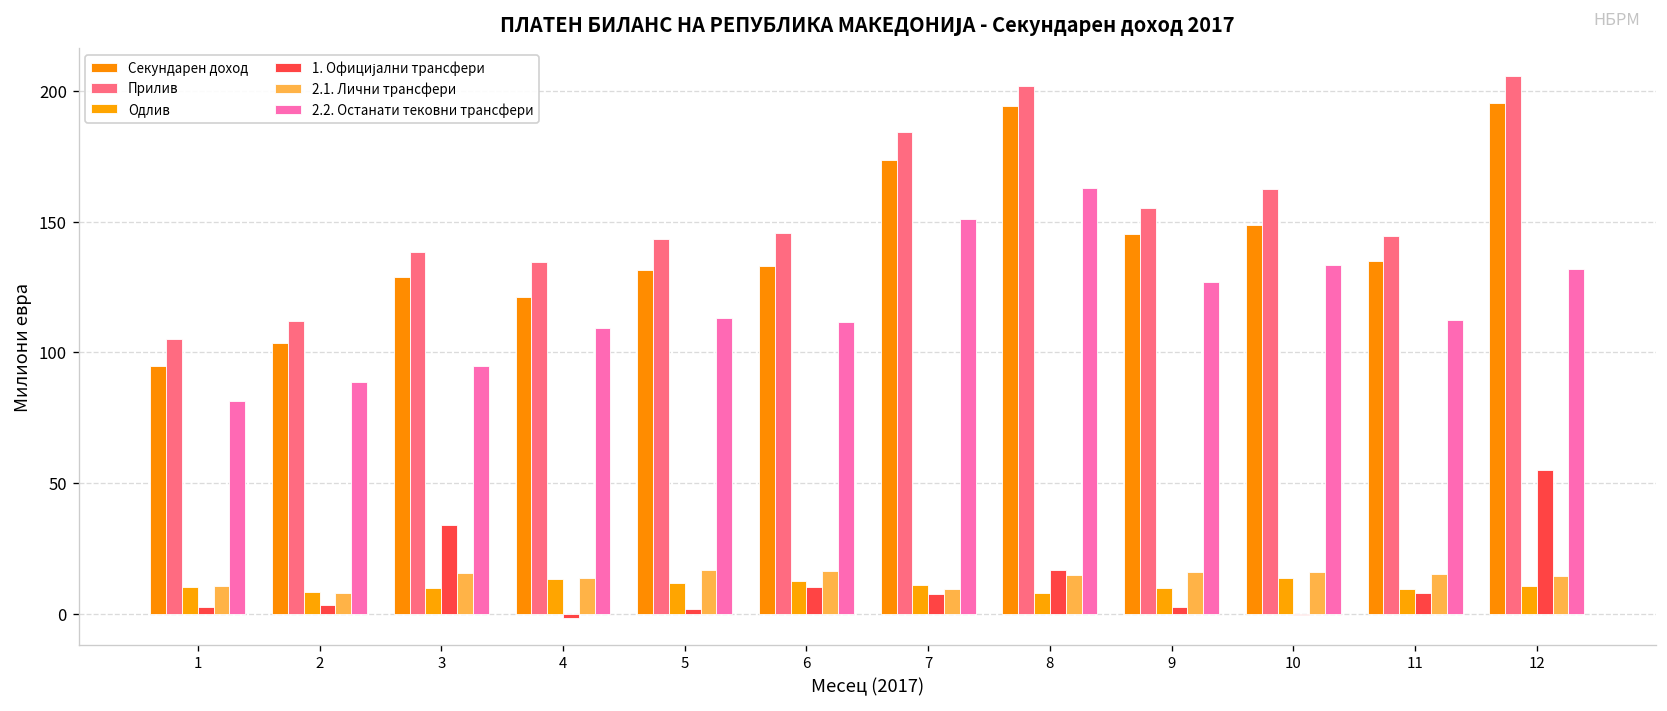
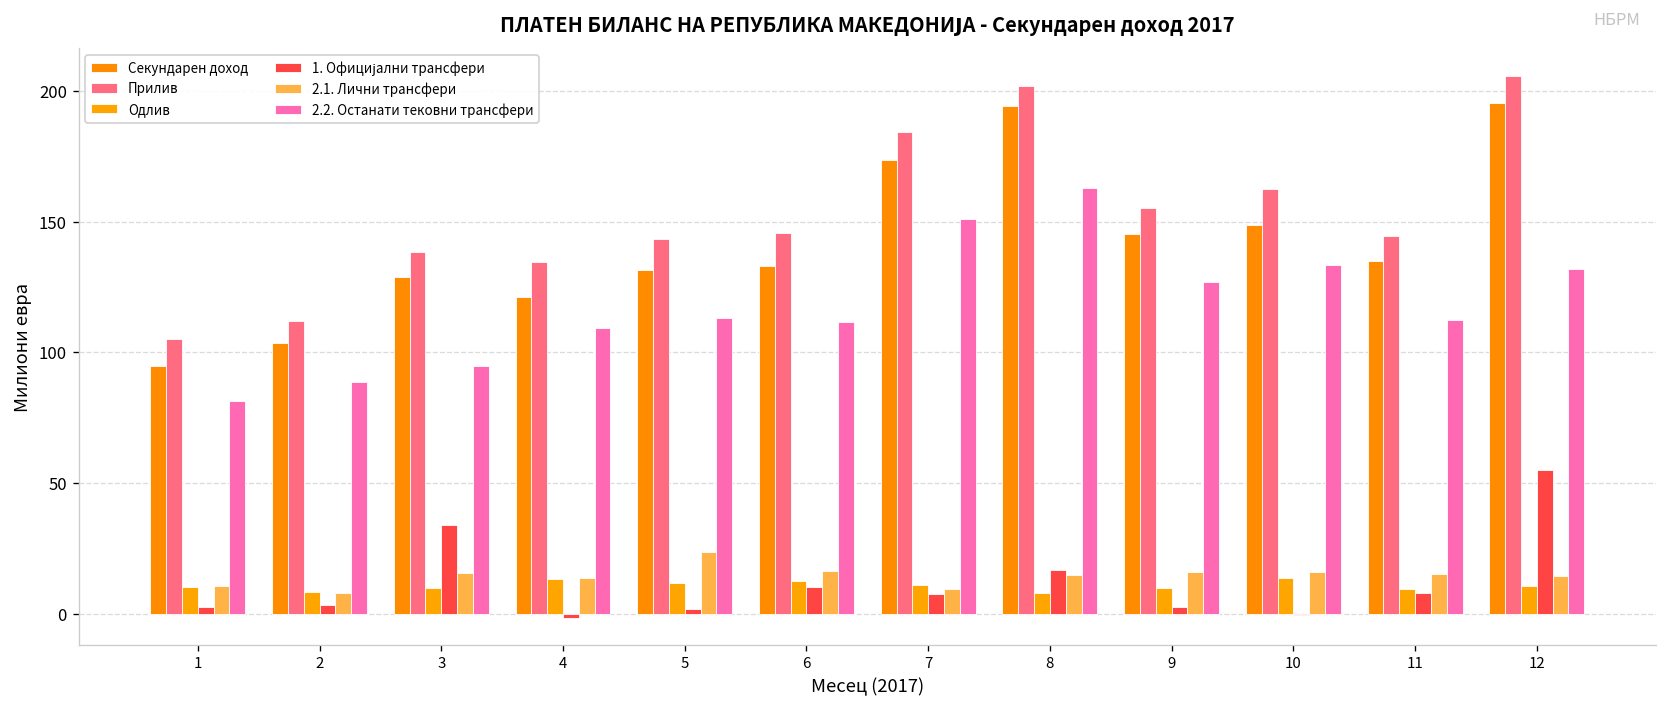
2.1. Лични трансфери, 5: 17 -> 24
